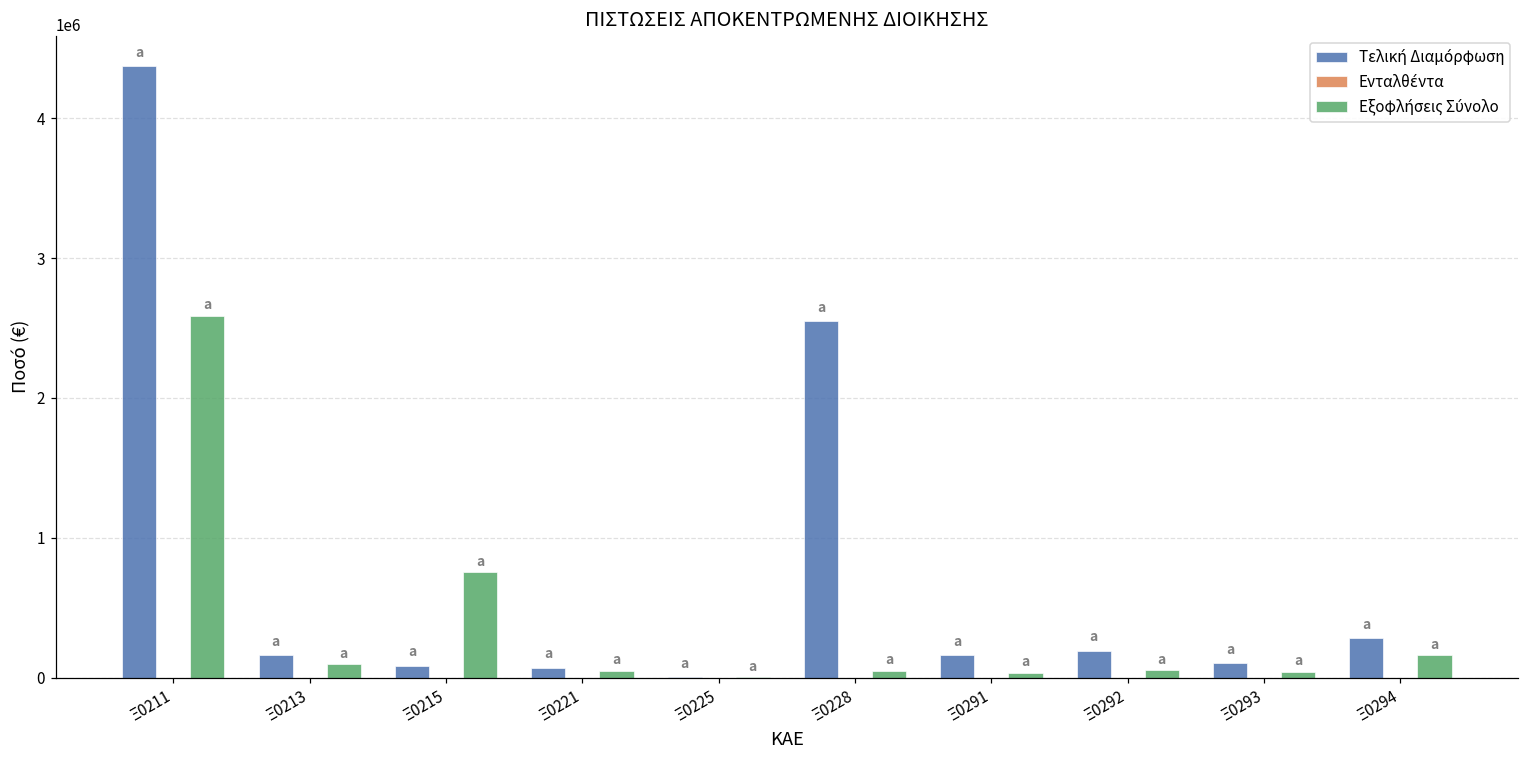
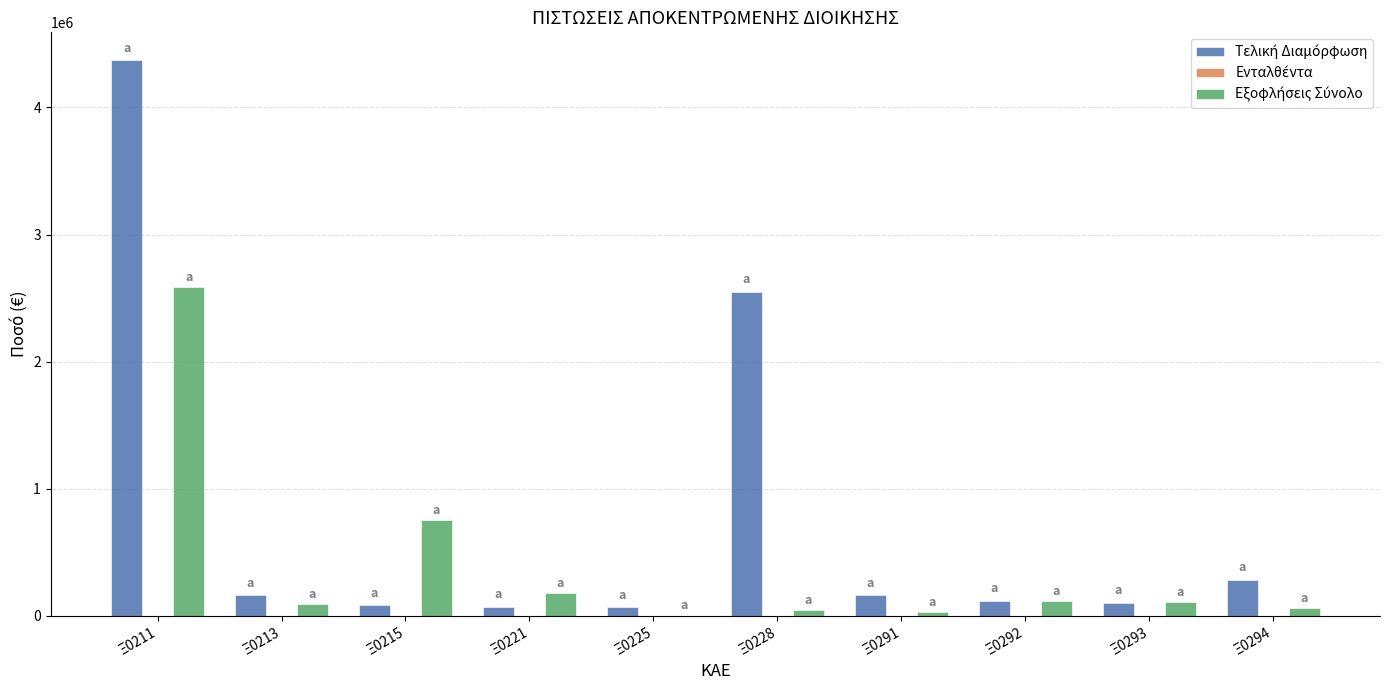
Εξοφλήσεις Σύνολο, Ξ0221: 50000 -> 180000
Τελική Διαμόρφωση, Ξ0225: 0 -> 70000
Τελική Διαμόρφωση, Ξ0292: 190000 -> 120000
Εξοφλήσεις Σύνολο, Ξ0292: 50000 -> 120000
Εξοφλήσεις Σύνολο, Ξ0293: 40000 -> 110000
Εξοφλήσεις Σύνολο, Ξ0294: 160000 -> 60000
